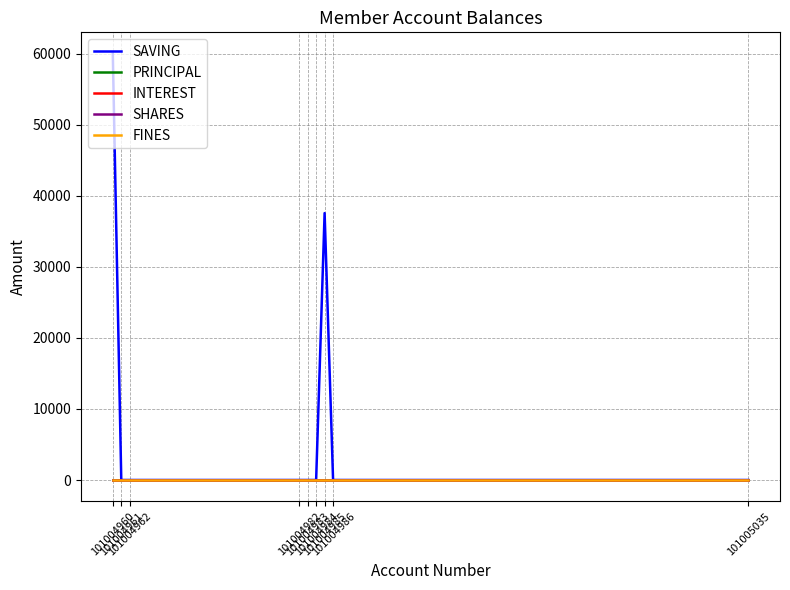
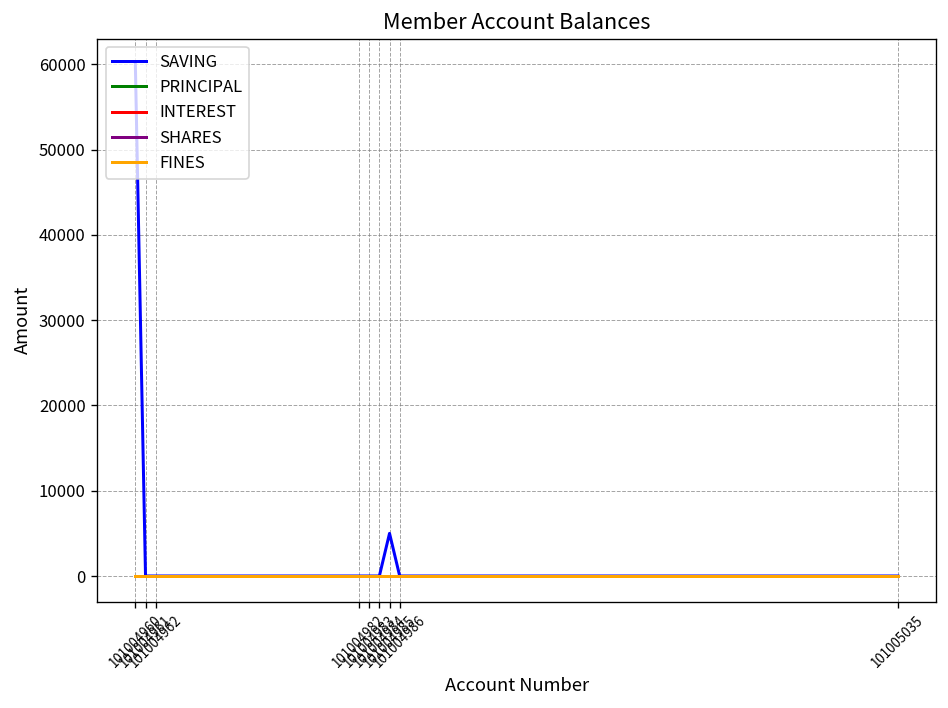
SAVING, 101004985: 38000 -> 5000
